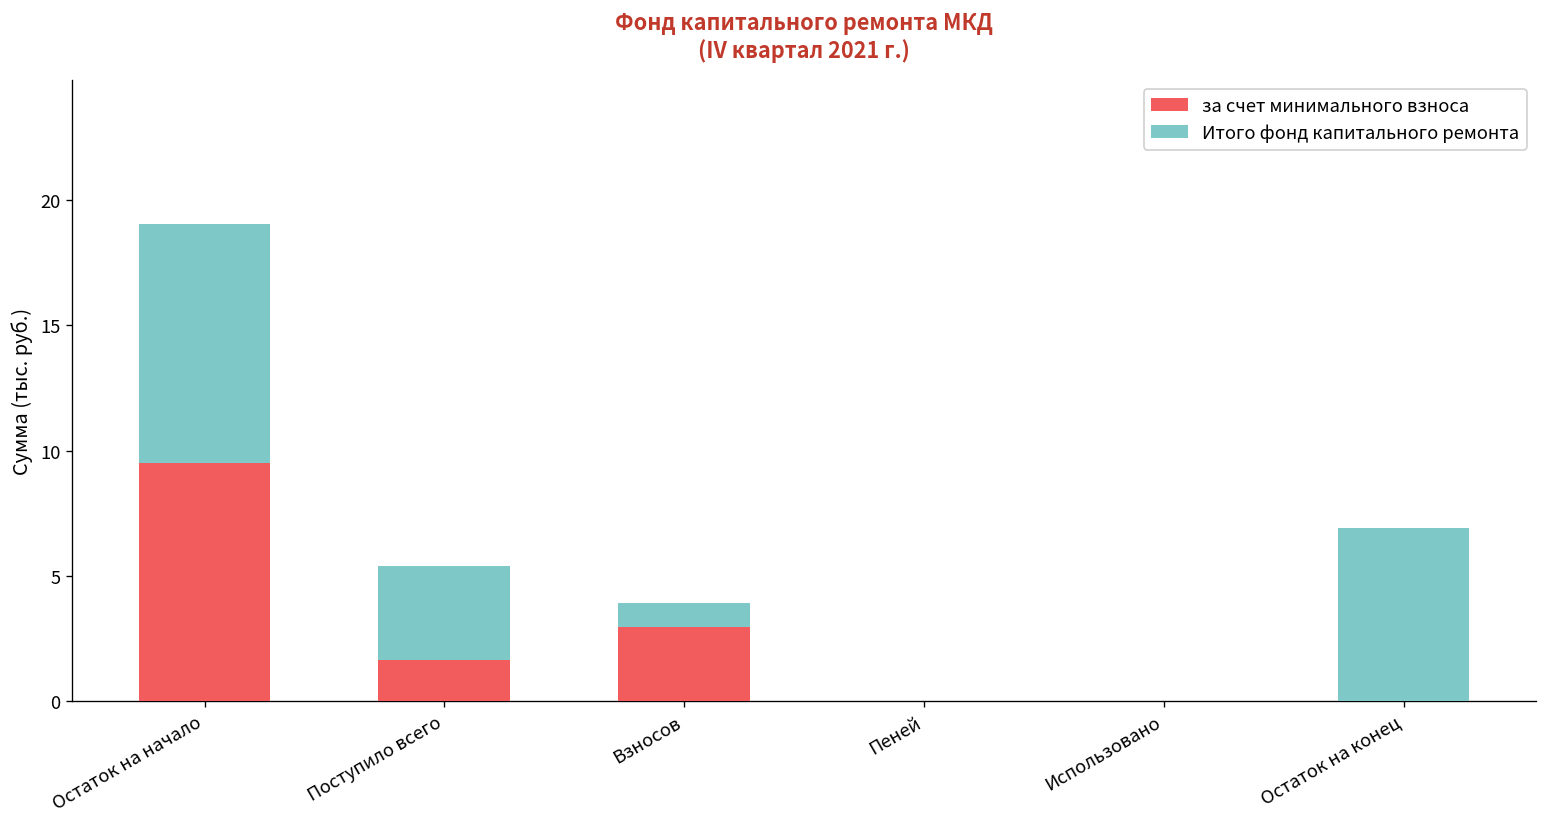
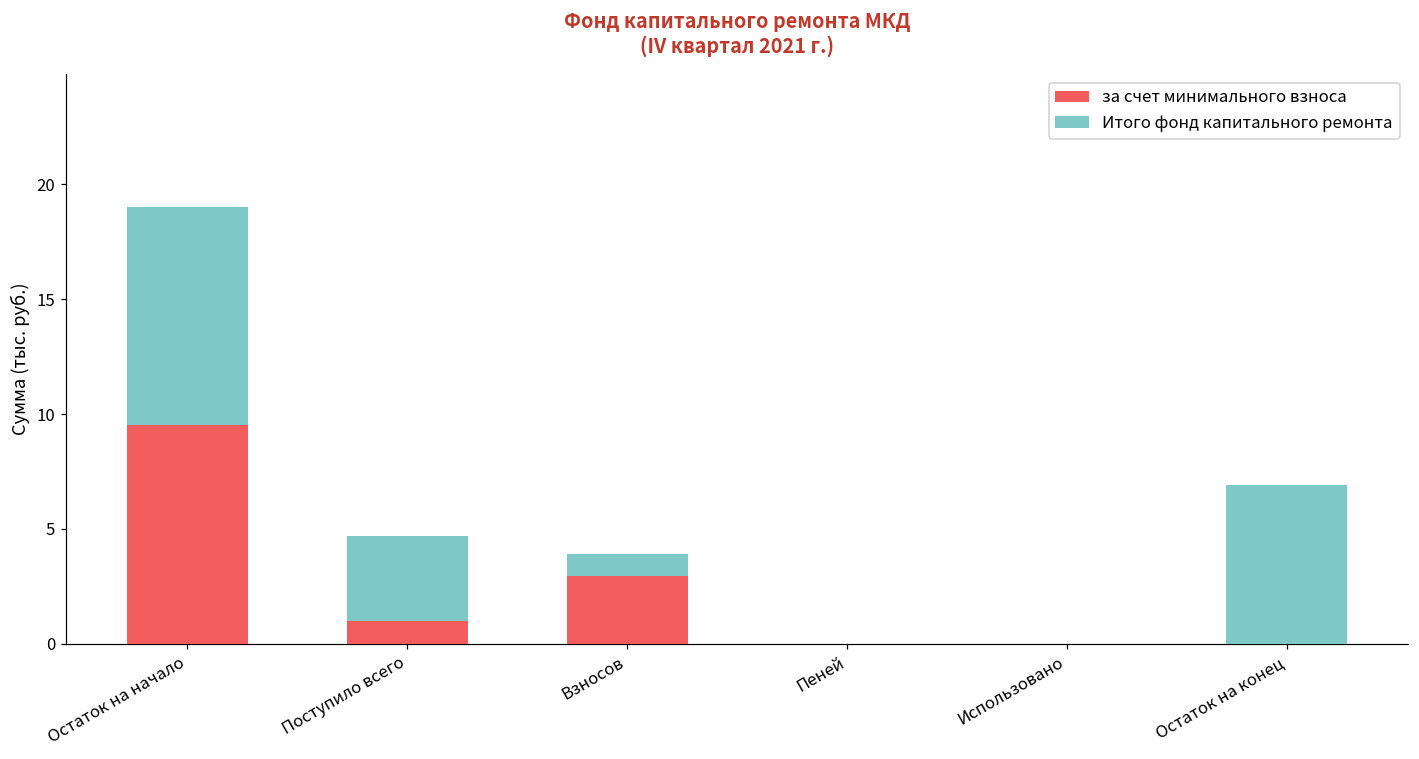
за счет минимального взноса, Поступило всего: 1.7 -> 1.0
